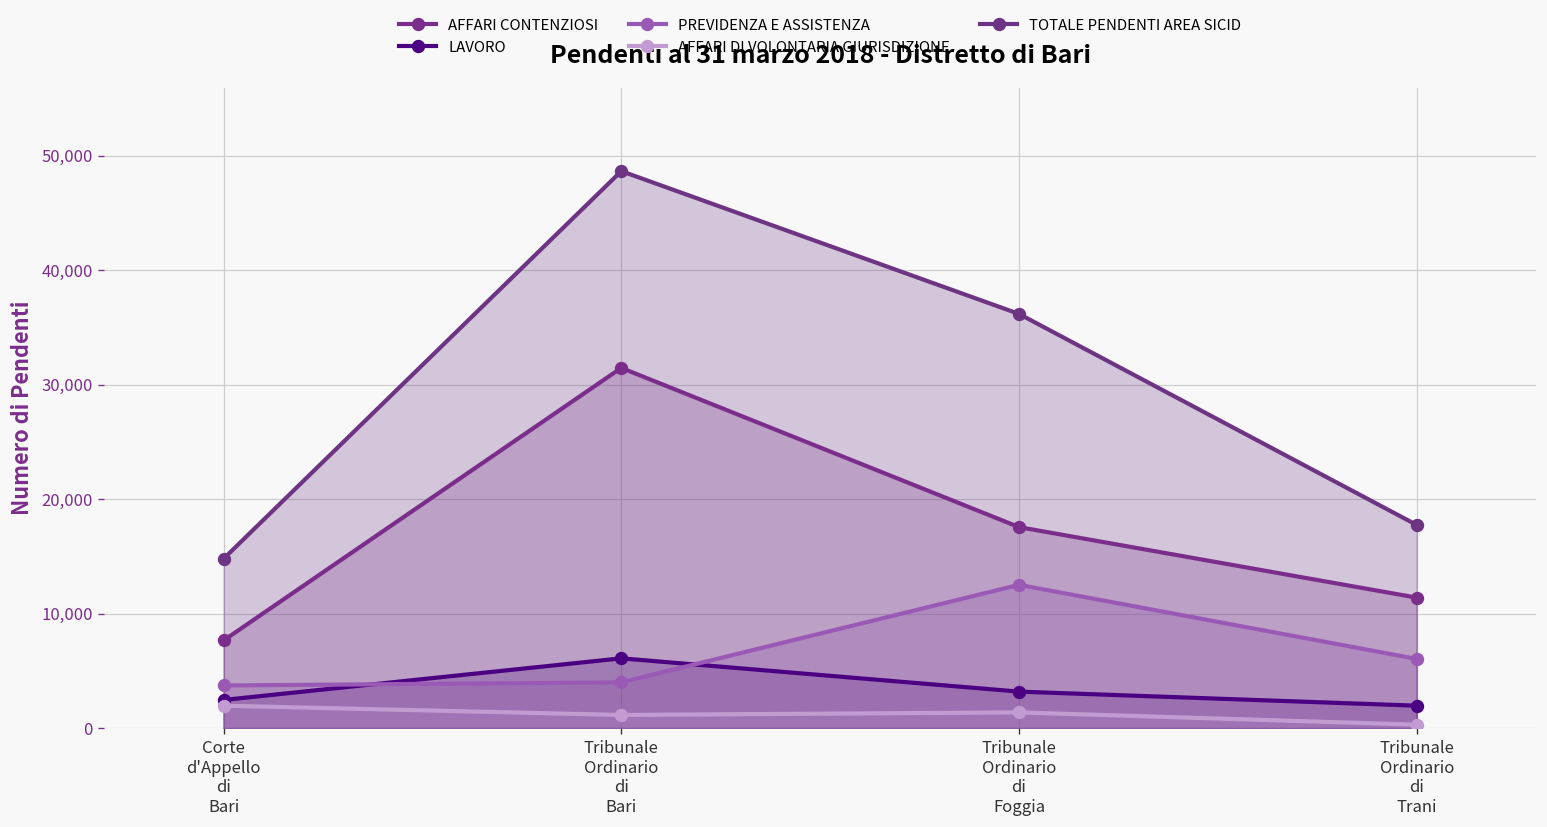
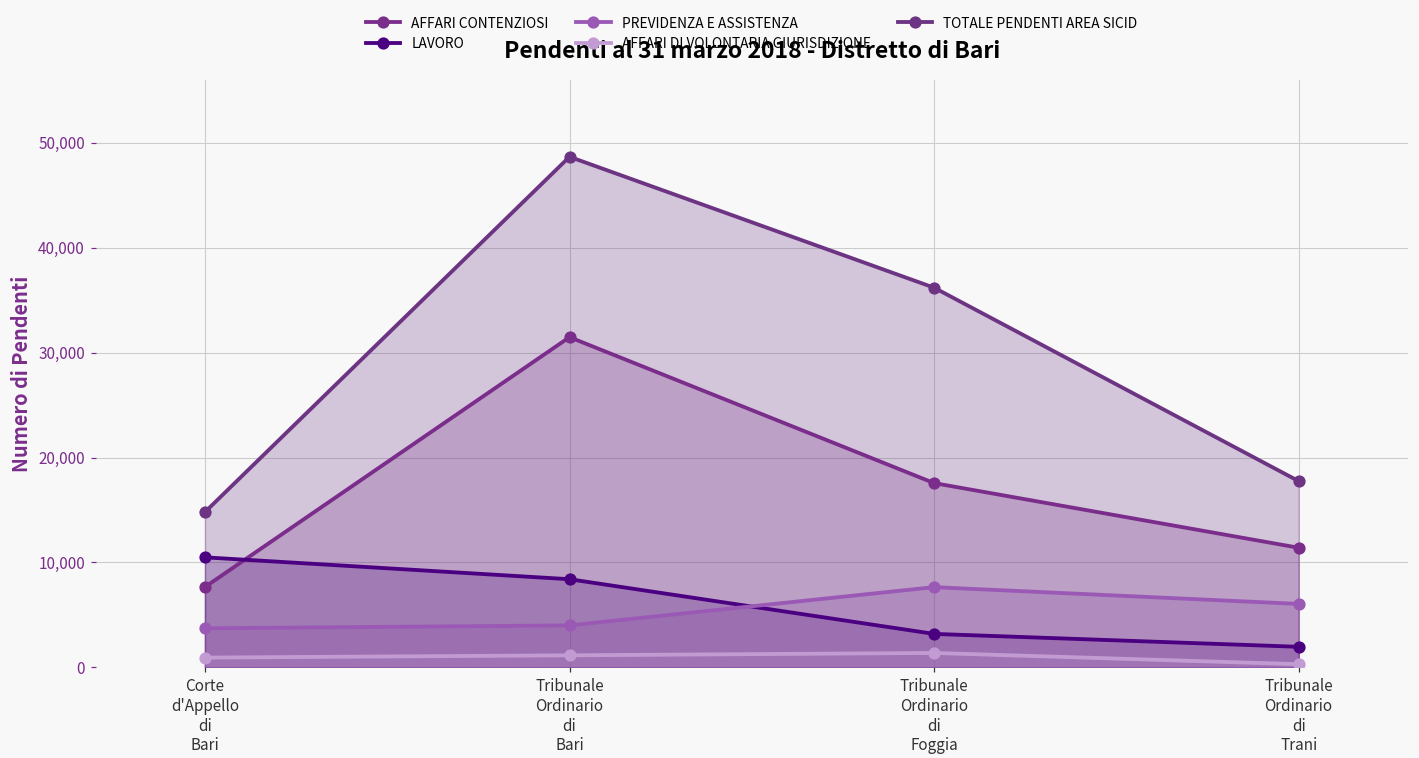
LAVORO, Corte d'Appello di Bari: 2,000 -> 10,000
AFFARI DI VOLONTARIA GIURISDIZIONE, Corte d'Appello di Bari: 2,000 -> 1,000
LAVORO, Tribunale Ordinario di Bari: 6,000 -> 8,000
PREVIDENZA E ASSISTENZA, Tribunale Ordinario di Foggia: 13,000 -> 8,000
